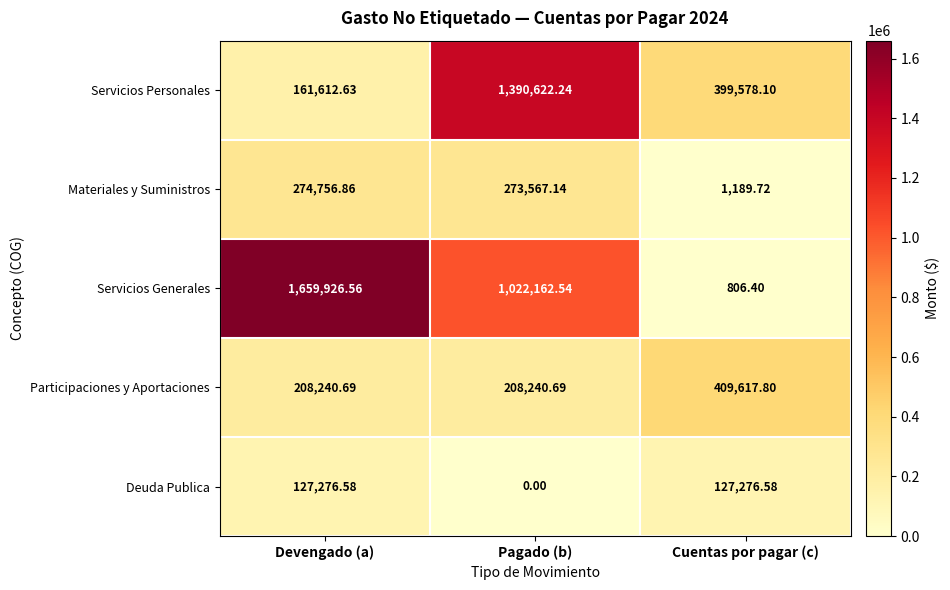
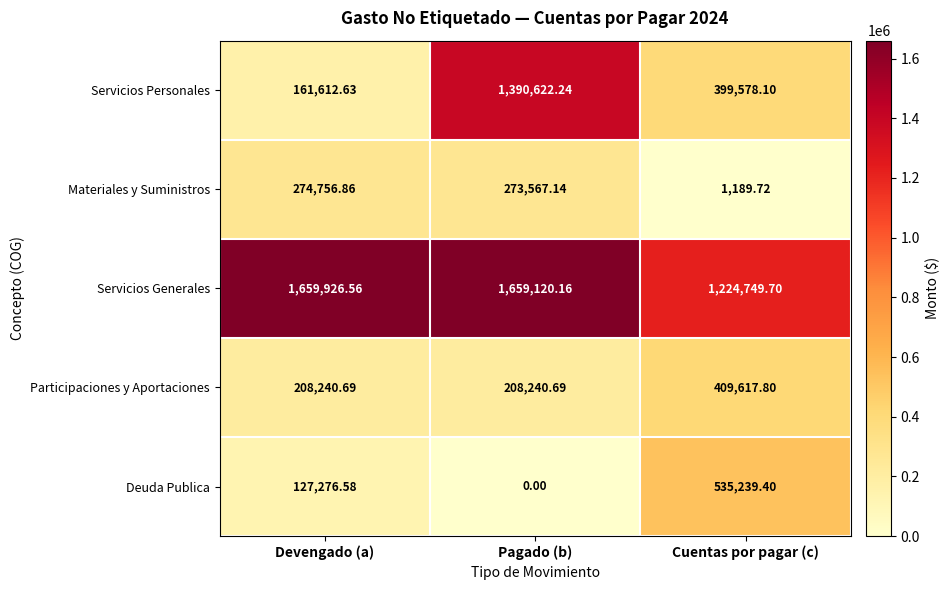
Servicios Generales, Pagado (b): 1,022,162.54 -> 1,659,120.16
Servicios Generales, Cuentas por pagar (c): 806.40 -> 1,224,749.70
Deuda Publica, Cuentas por pagar (c): 127,276.58 -> 535,239.40
